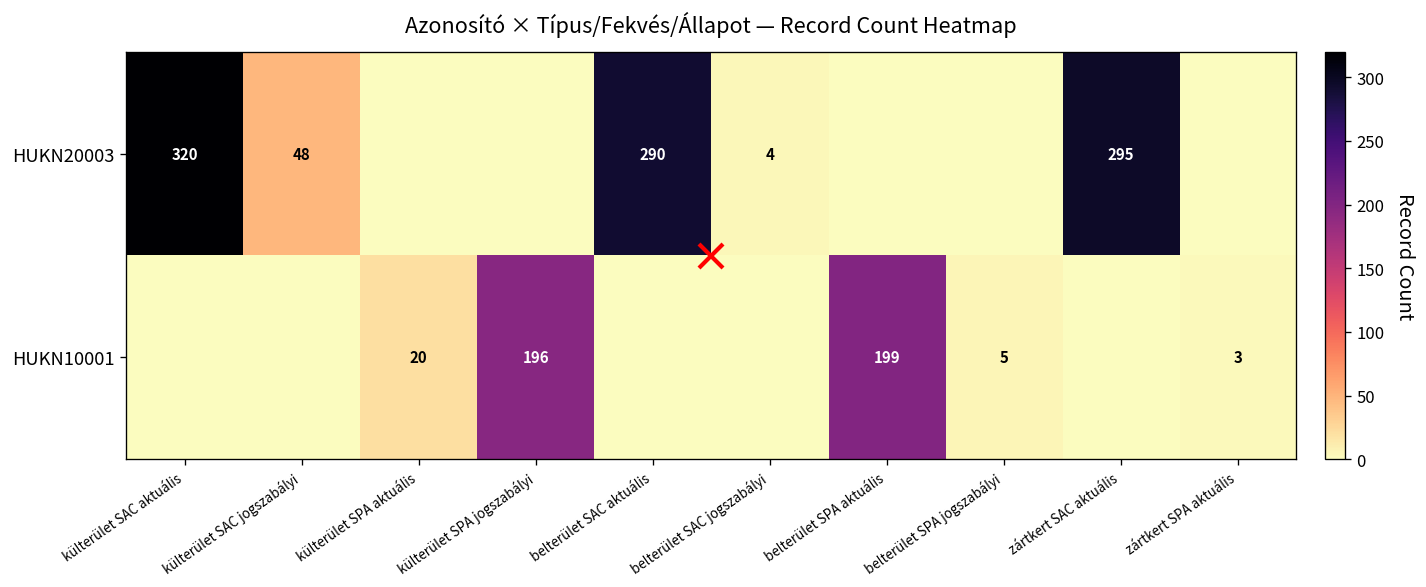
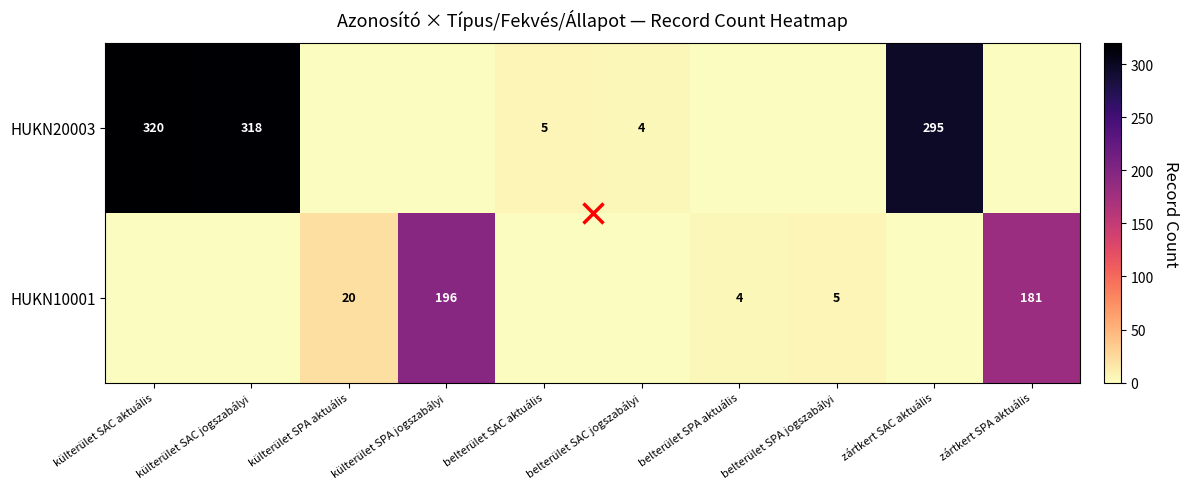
HUKN20003, külterület SAC jogszabályi: 48 -> 318
HUKN20003, belterület SAC aktuális: 290 -> 5
HUKN10001, belterület SPA aktuális: 199 -> 4
HUKN10001, zártkert SPA aktuális: 3 -> 181
